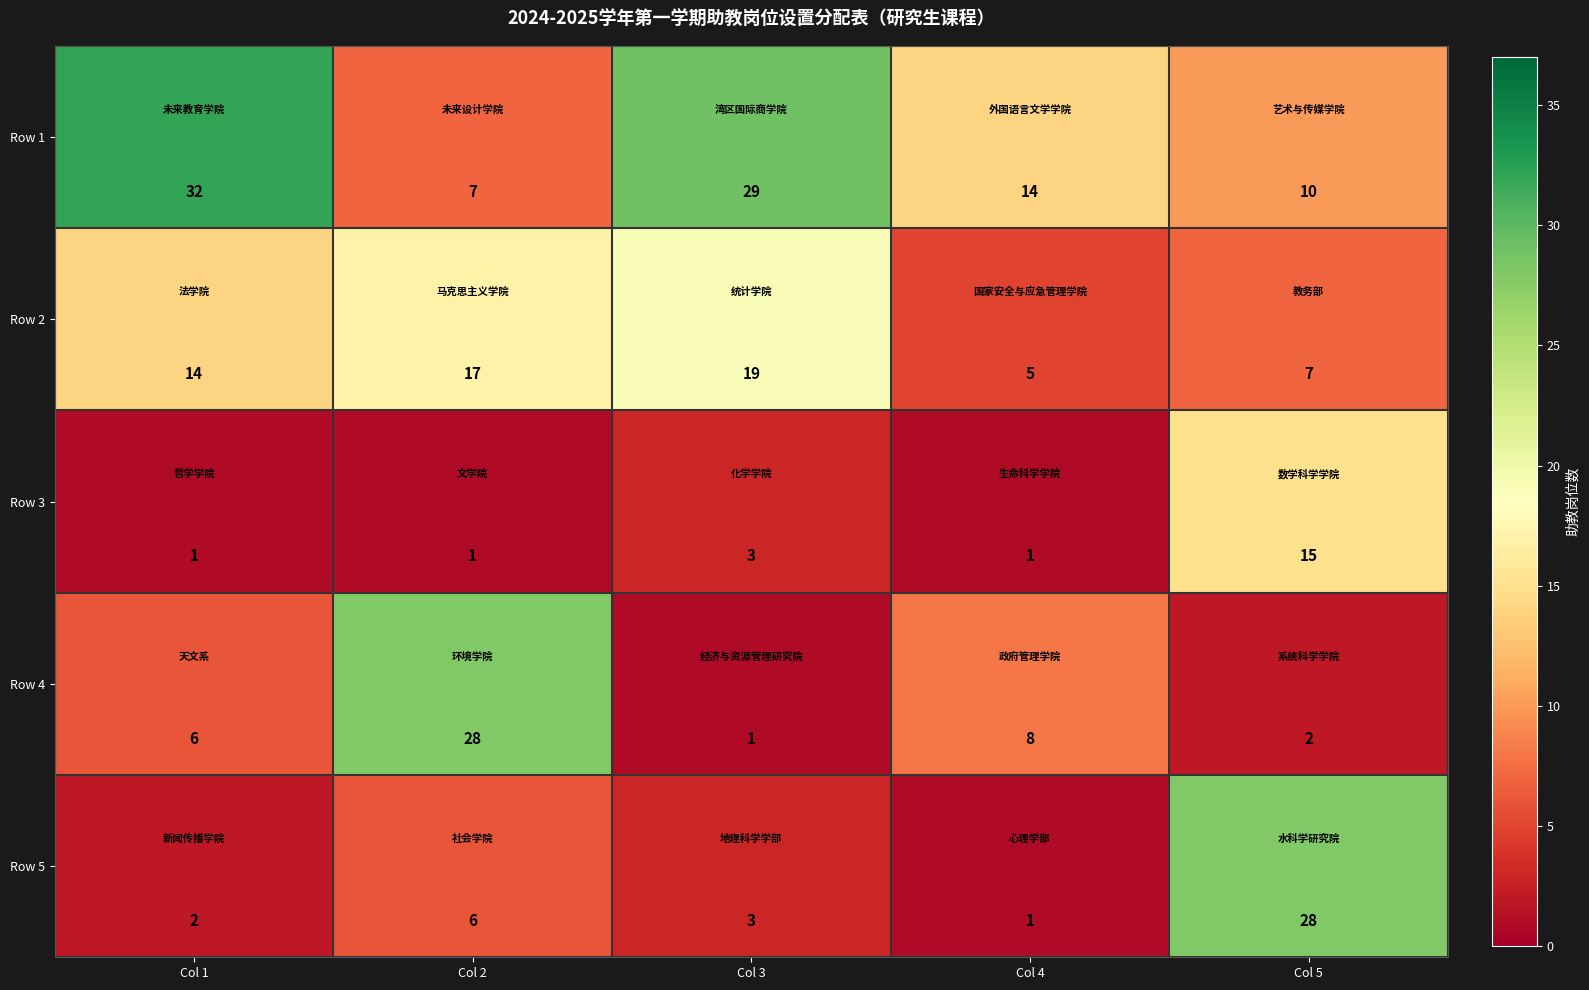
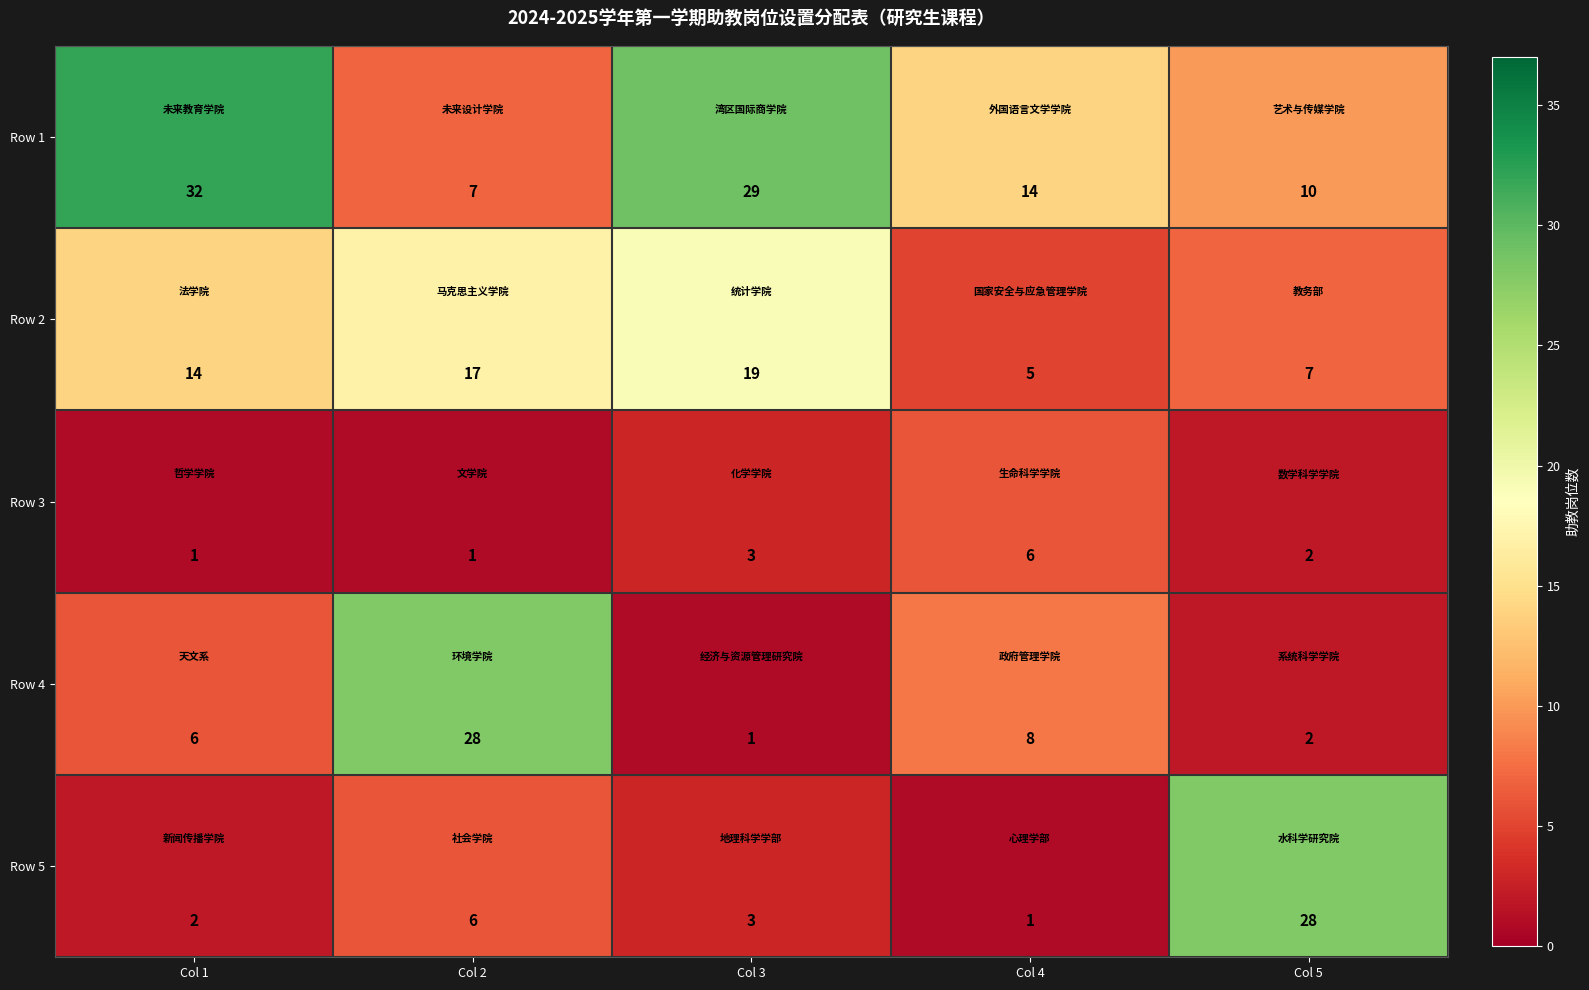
Row 3, Col 4: 1 -> 6
Row 3, Col 5: 15 -> 2
